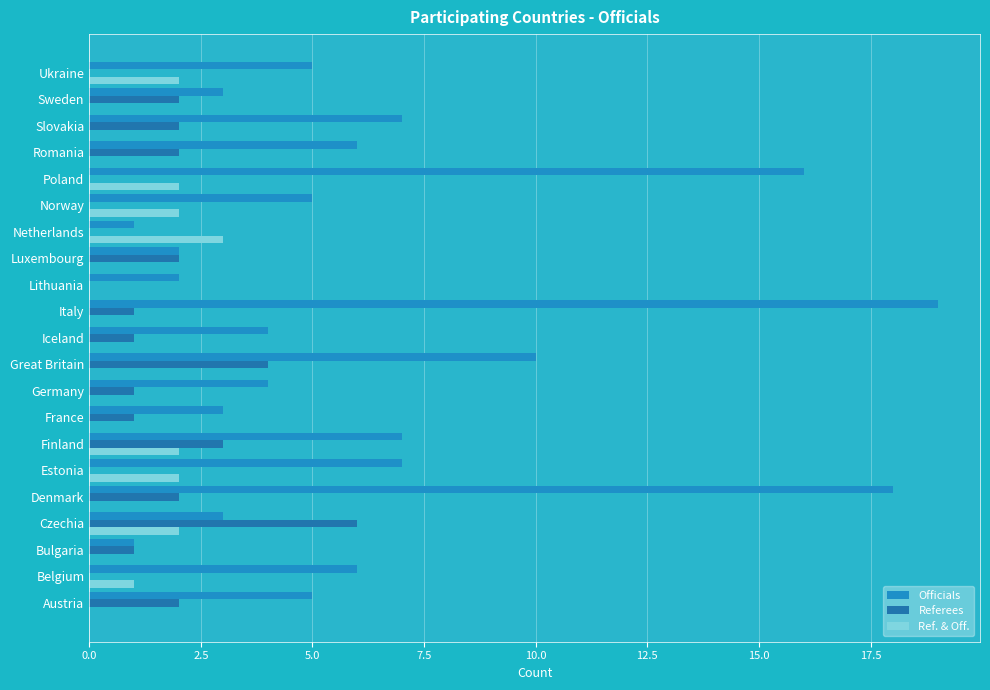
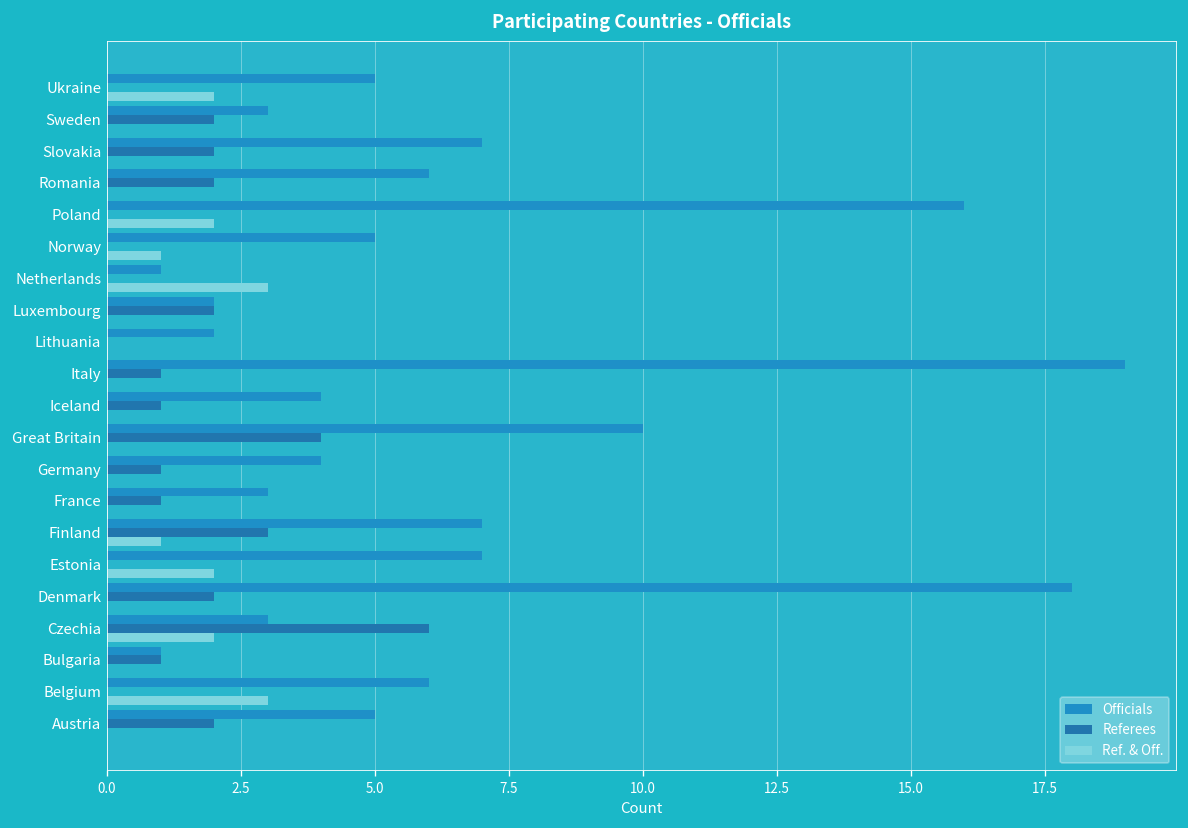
Ref. & Off., Norway: 2 -> 1
Ref. & Off., Finland: 2 -> 1
Ref. & Off., Belgium: 1 -> 3
